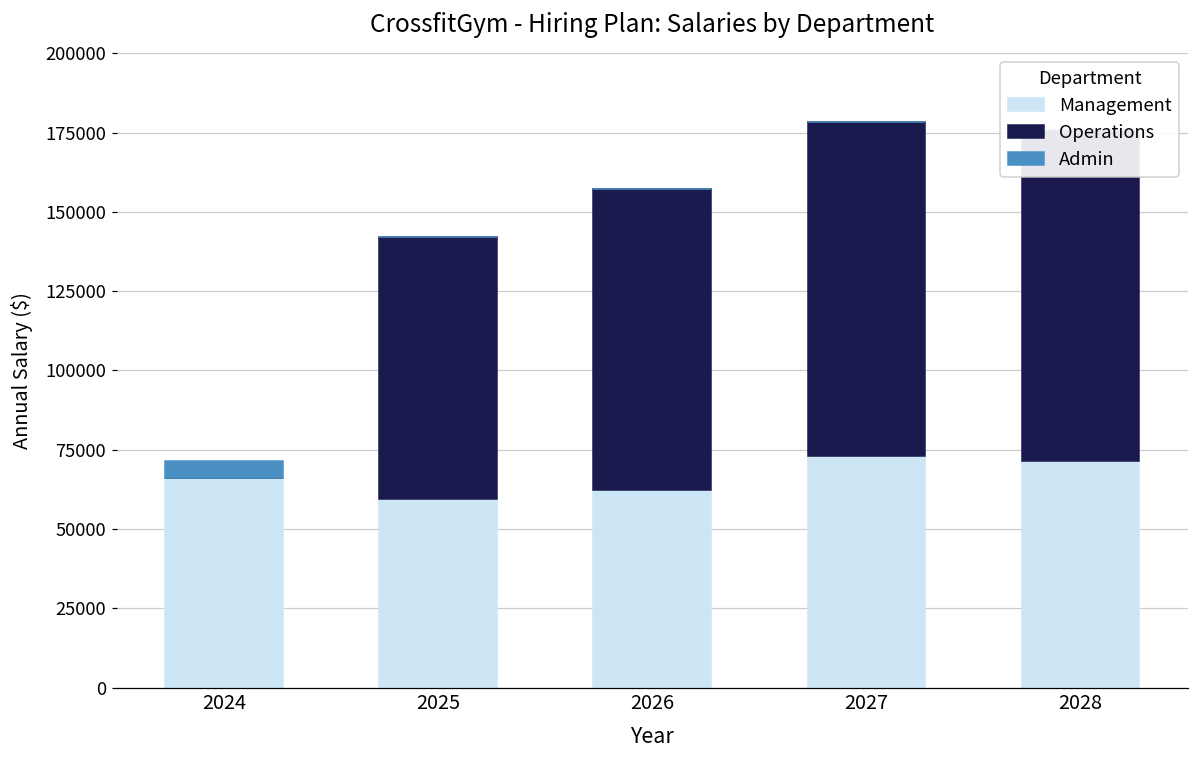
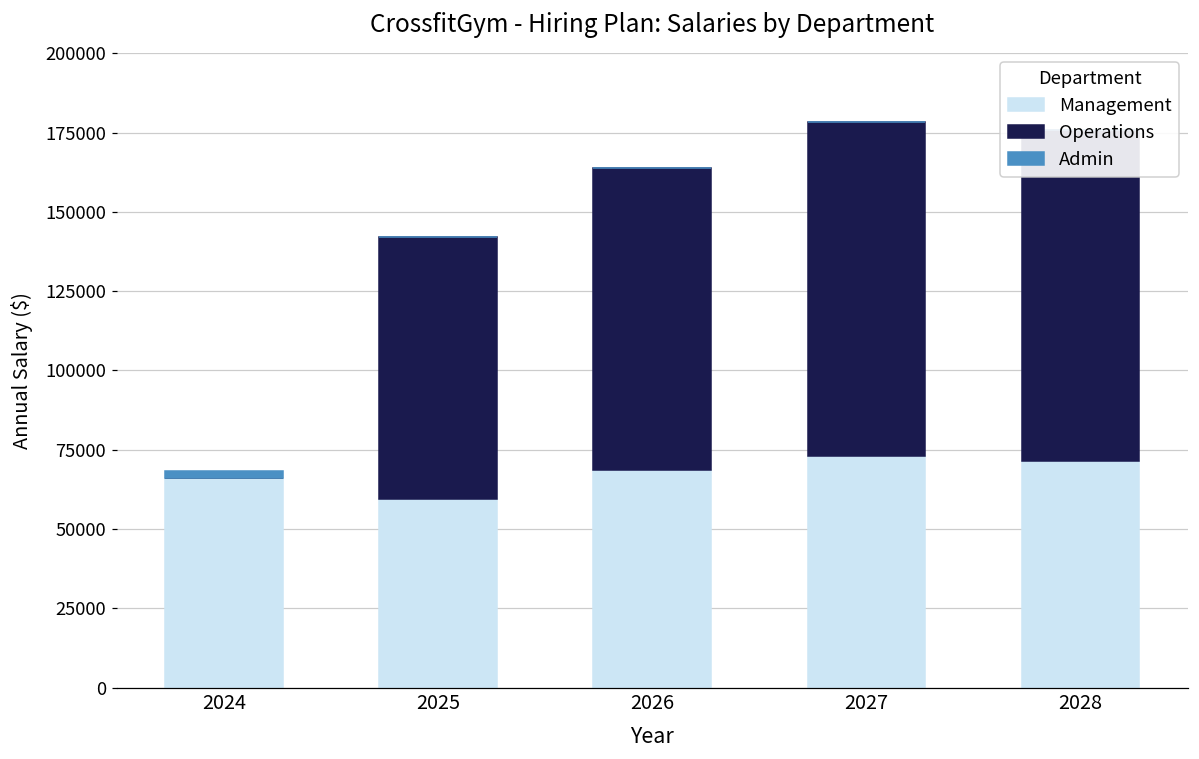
Admin, 2024: 6000 -> 2000
Management, 2026: 62000 -> 69000
